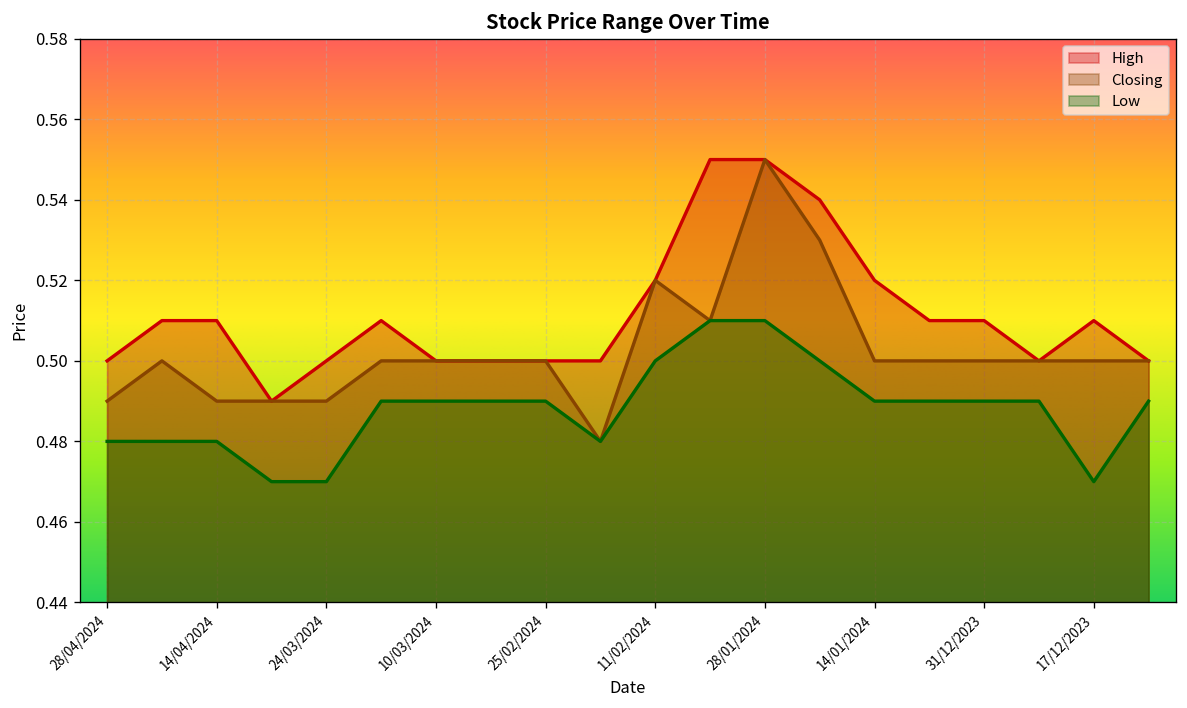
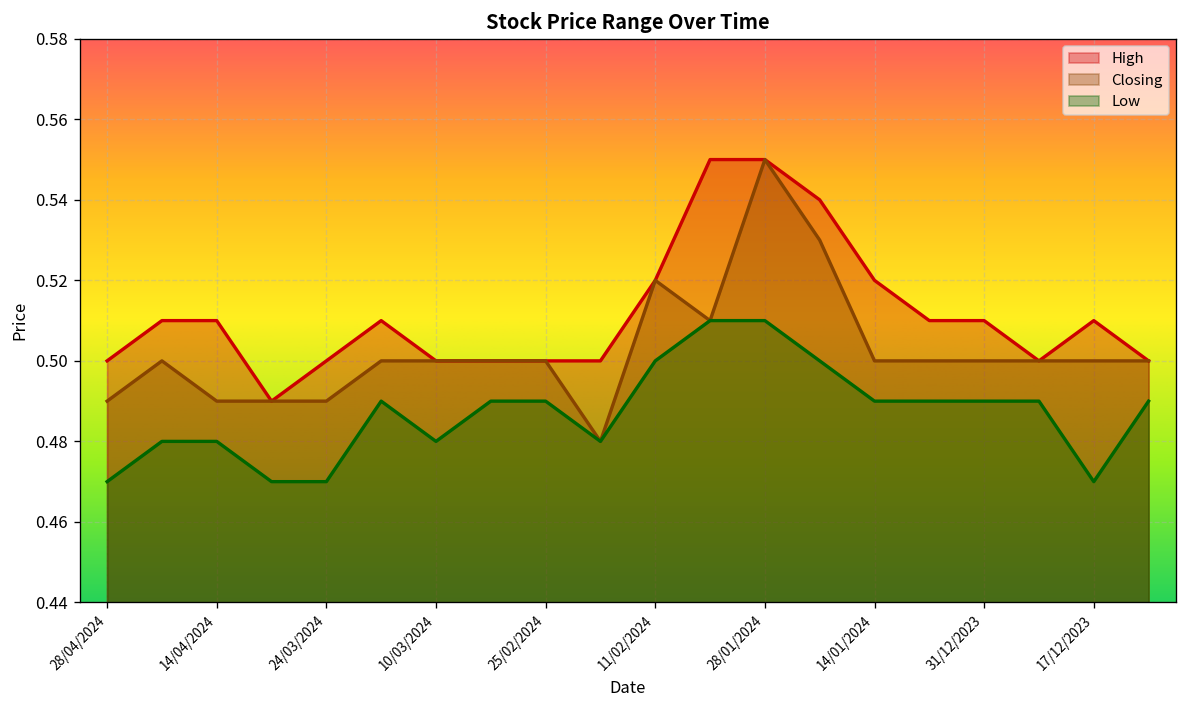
Low, 28/04/2024: 0.48 -> 0.47
Low, 10/03/2024: 0.49 -> 0.48
